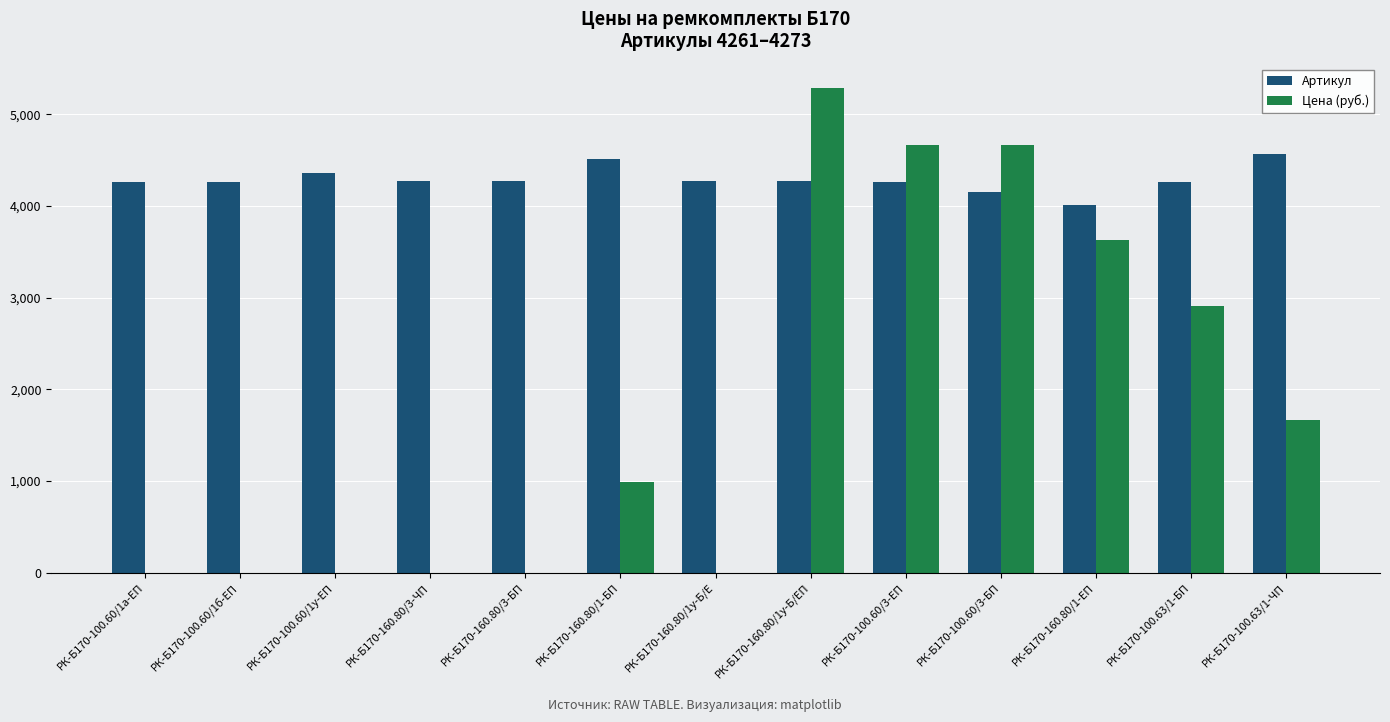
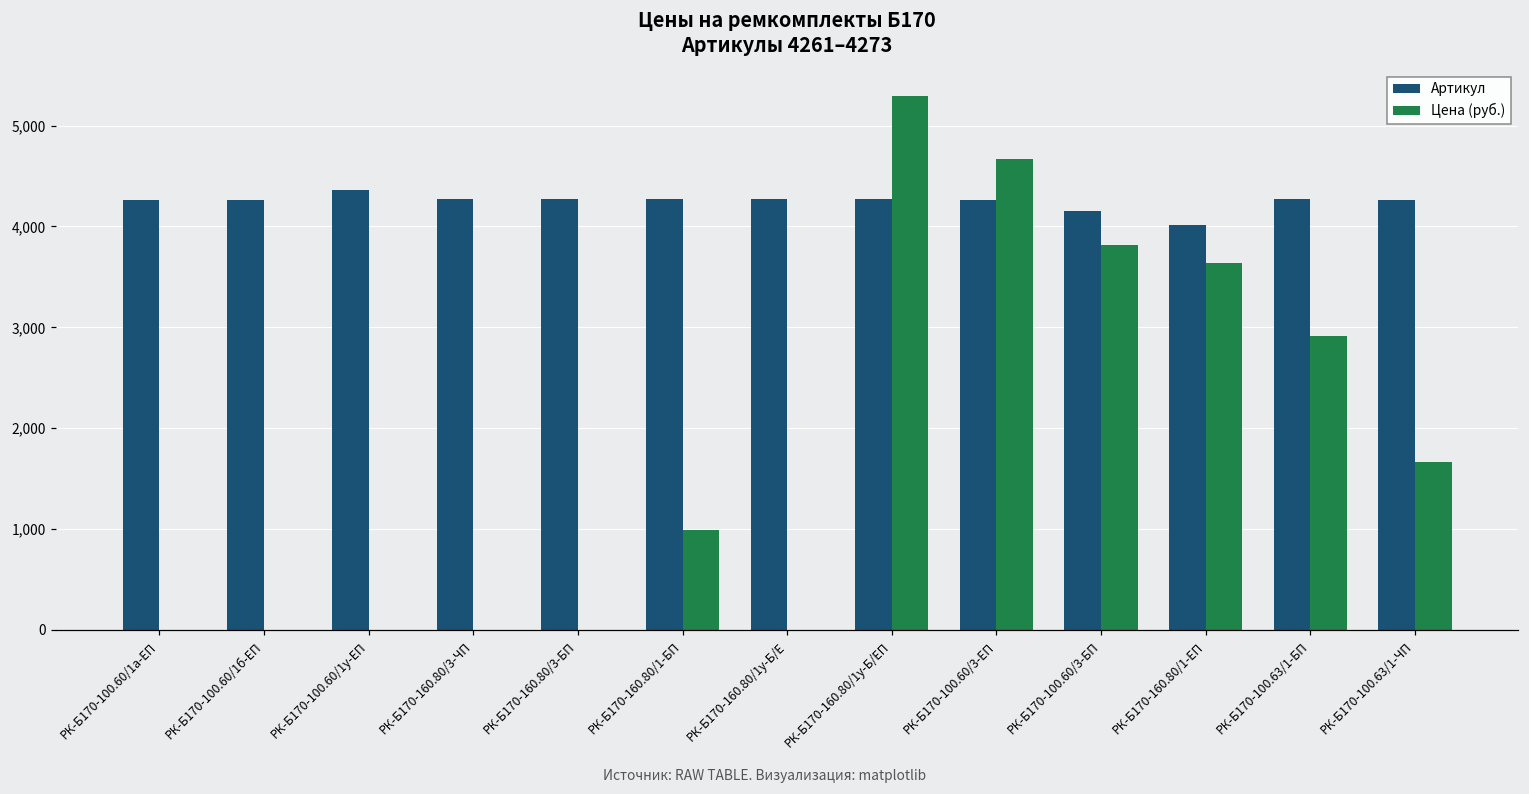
Артикул, РК-Б170-160.80/1-БП: 4,500 -> 4,300
Цена (руб.), РК-Б170-100.60/3-БП: 4,700 -> 3,800
Артикул, РК-Б170-100.63/1-ЧП: 4,600 -> 4,300
